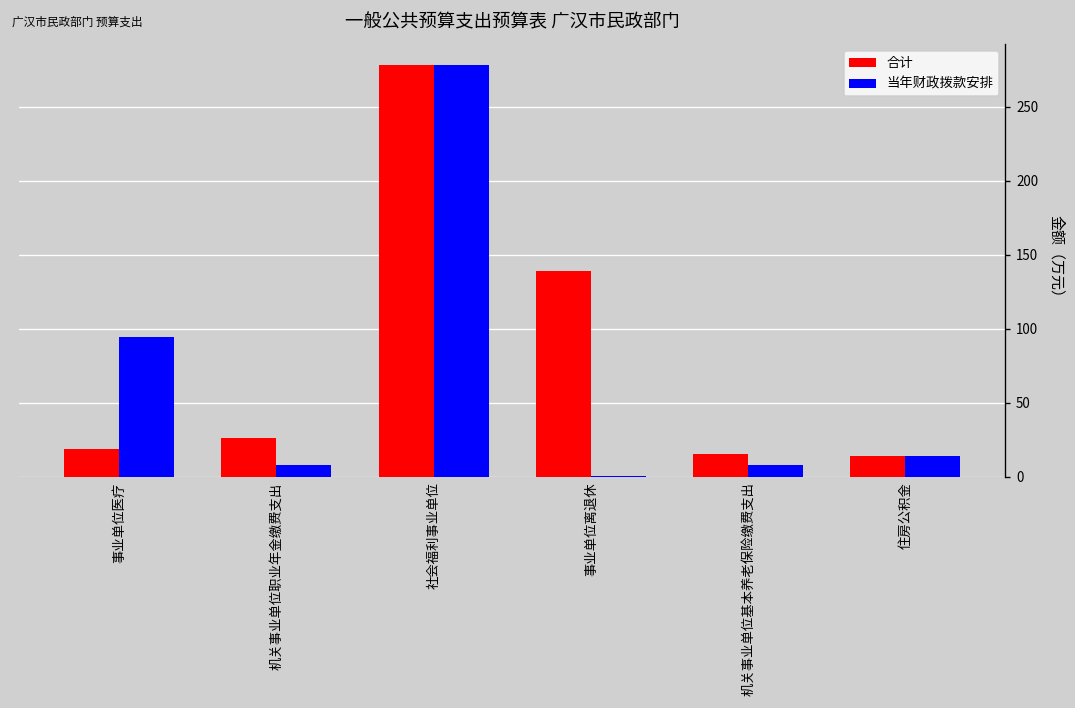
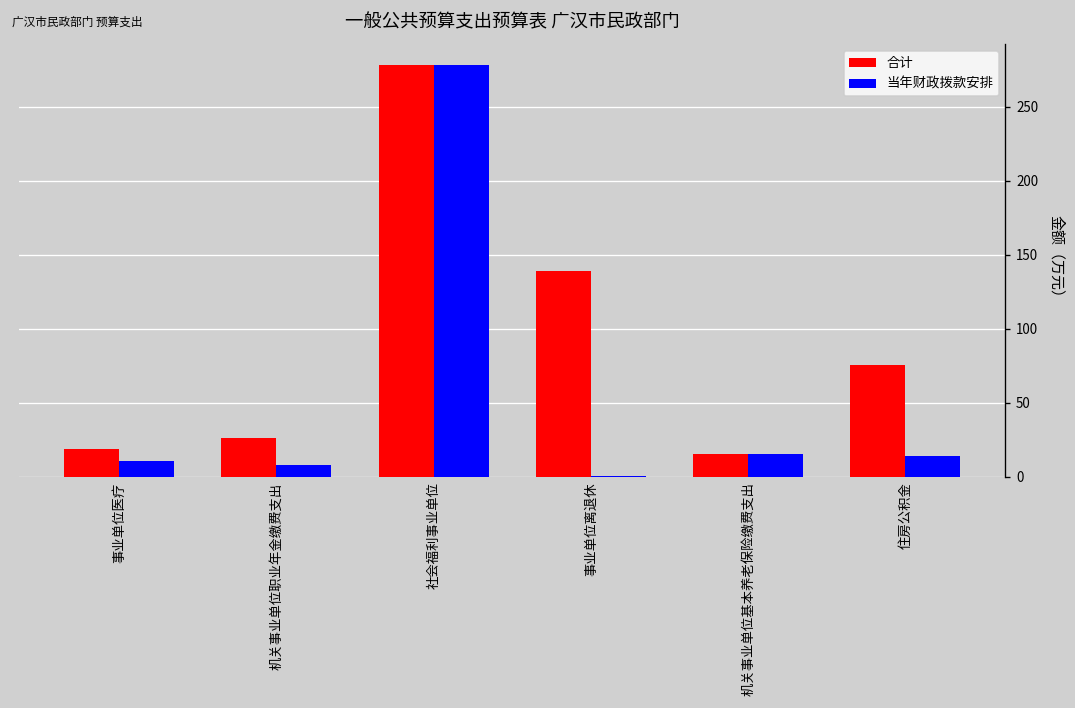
当年财政拨款安排, 事业单位医疗: 95 -> 10
当年财政拨款安排, 机关事业单位基本养老保险缴费支出: 8 -> 16
合计, 住房公积金: 14 -> 76
